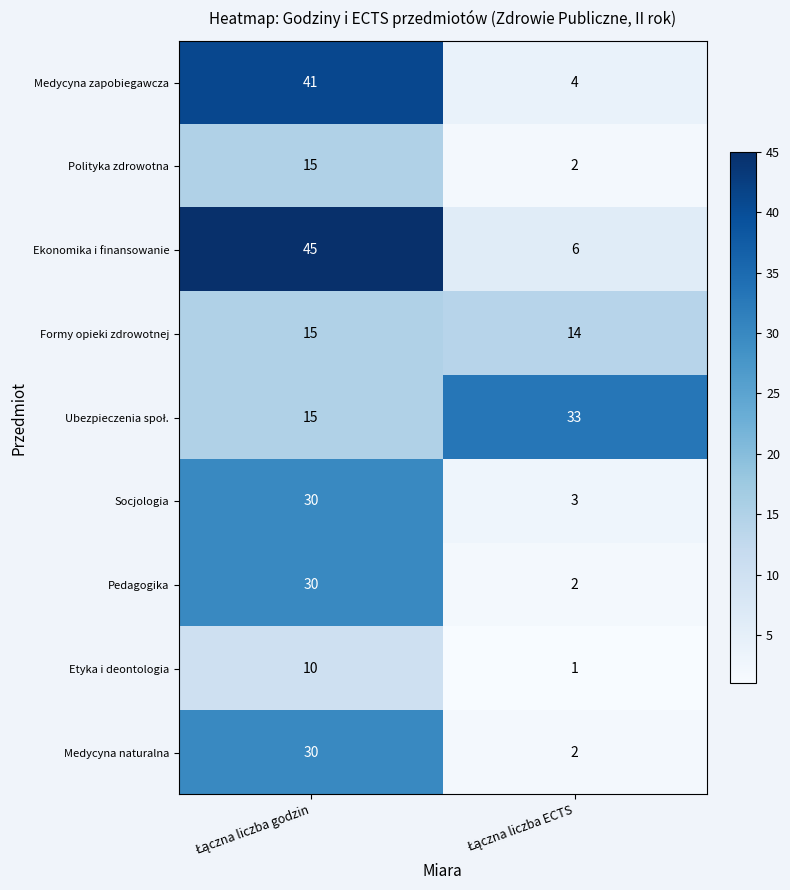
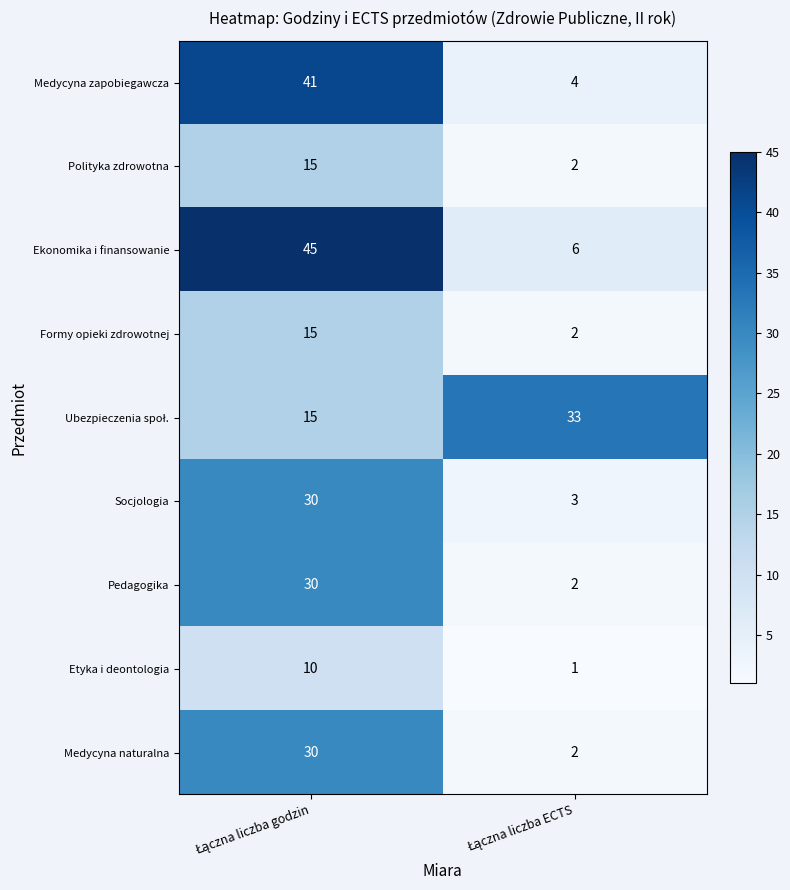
Formy opieki zdrowotnej, Łączna liczba ECTS: 14 -> 2
